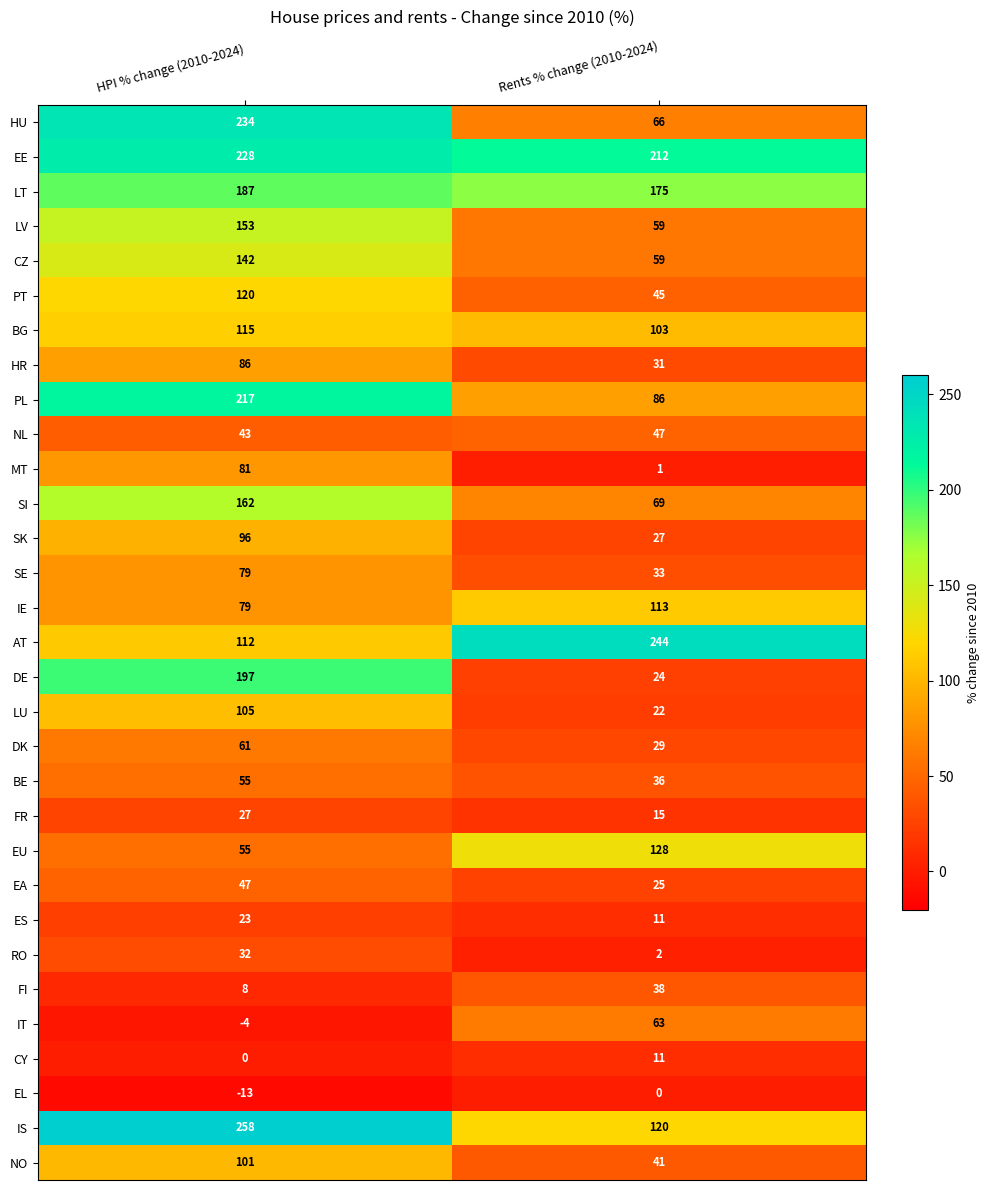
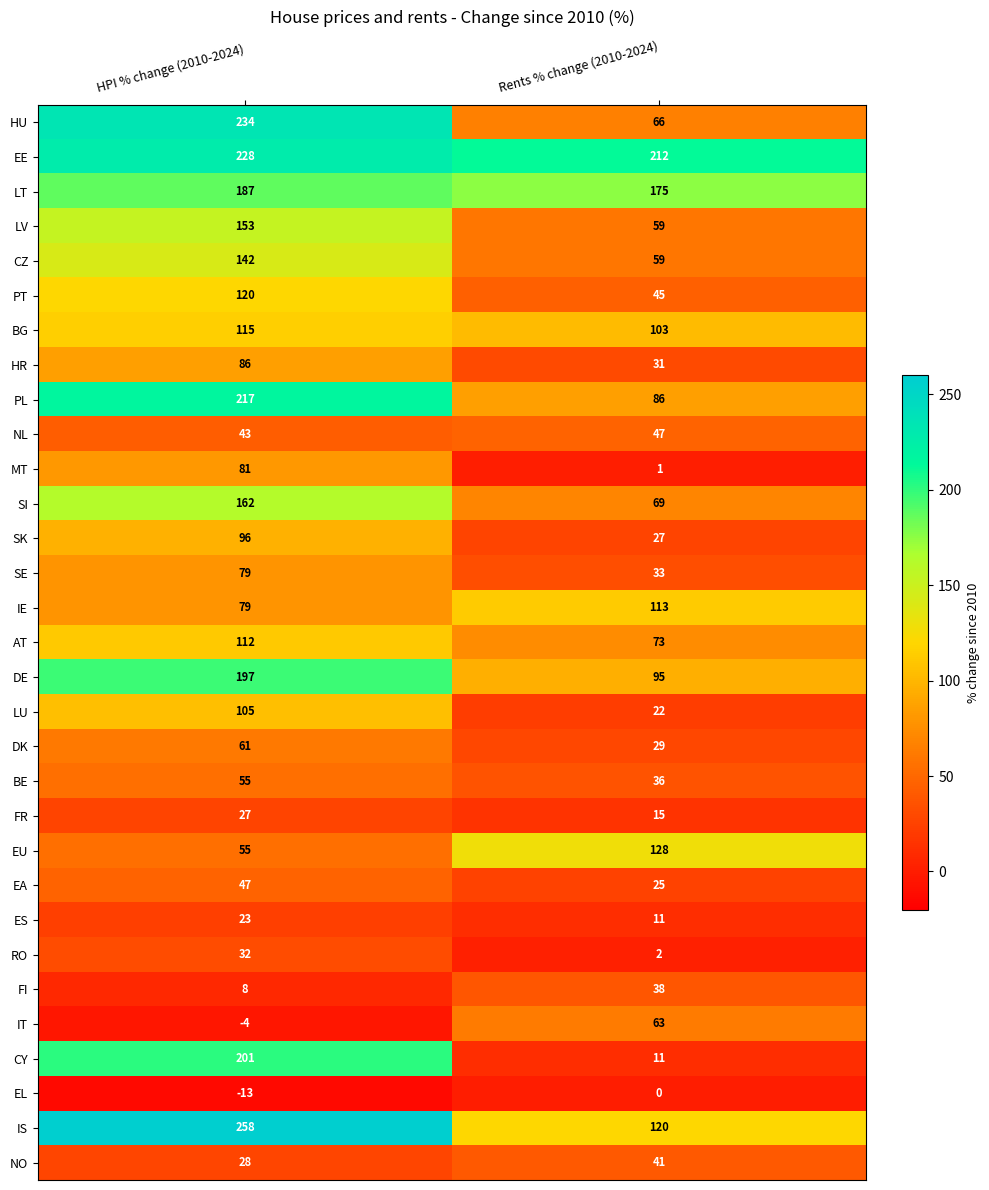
AT, Rents % change (2010-2024): 244 -> 73
DE, Rents % change (2010-2024): 24 -> 95
CY, HPI % change (2010-2024): 0 -> 201
NO, HPI % change (2010-2024): 101 -> 28
